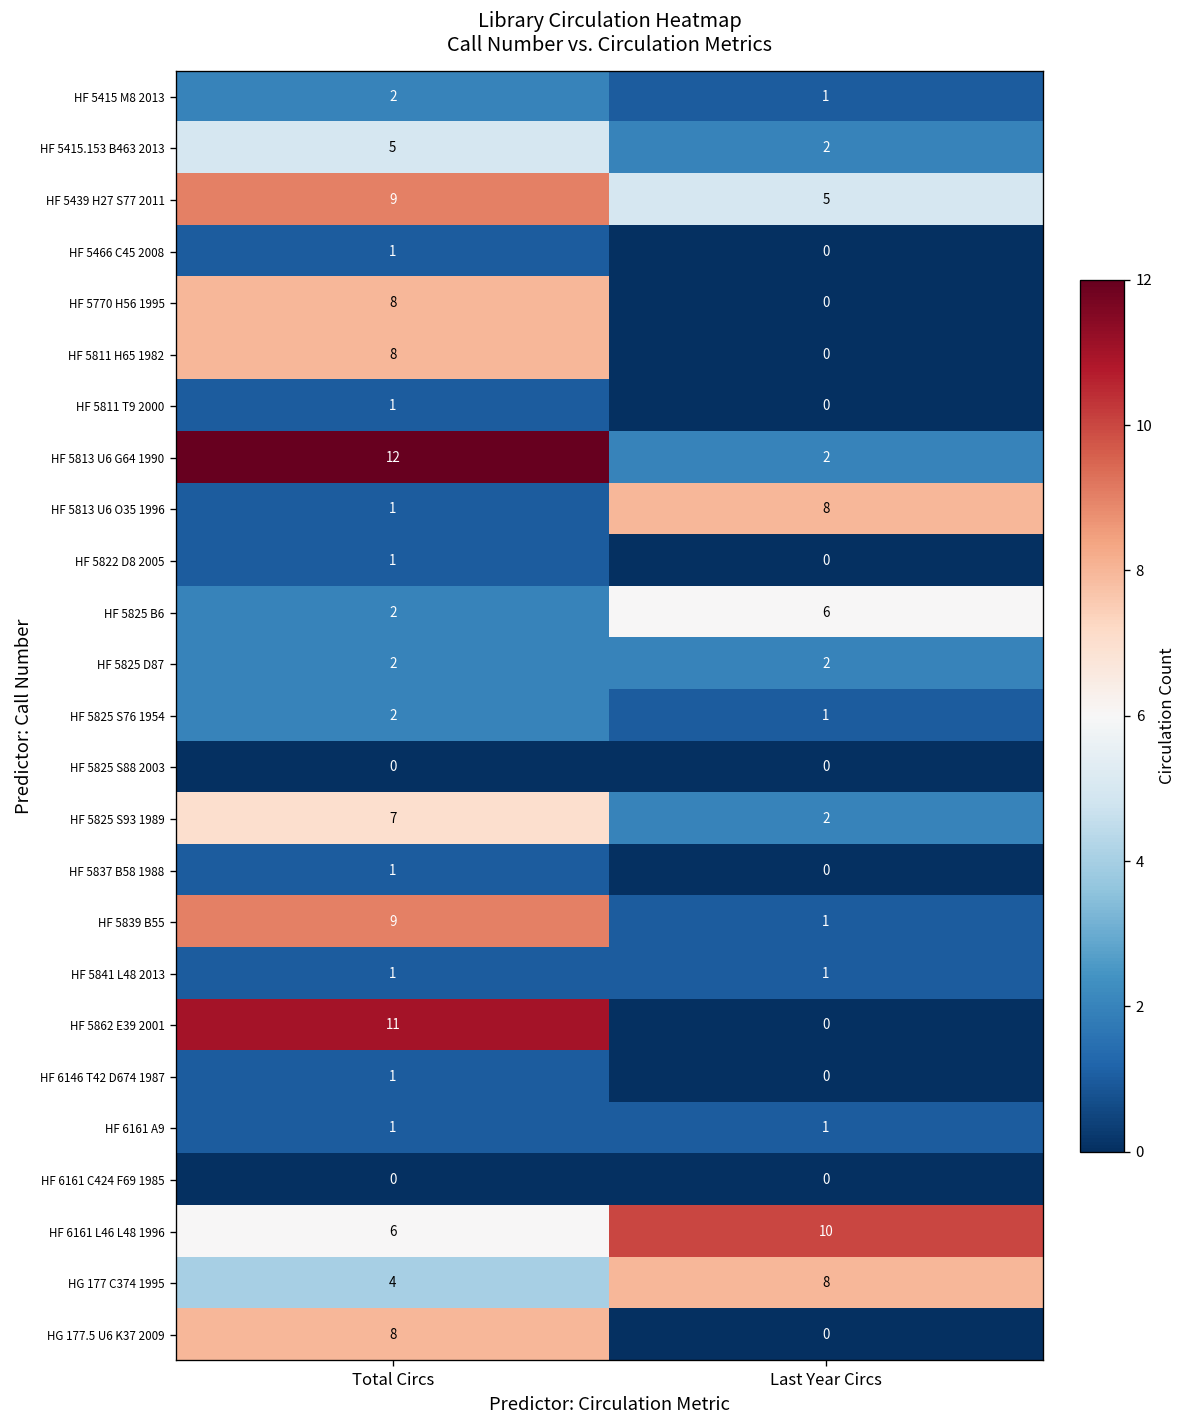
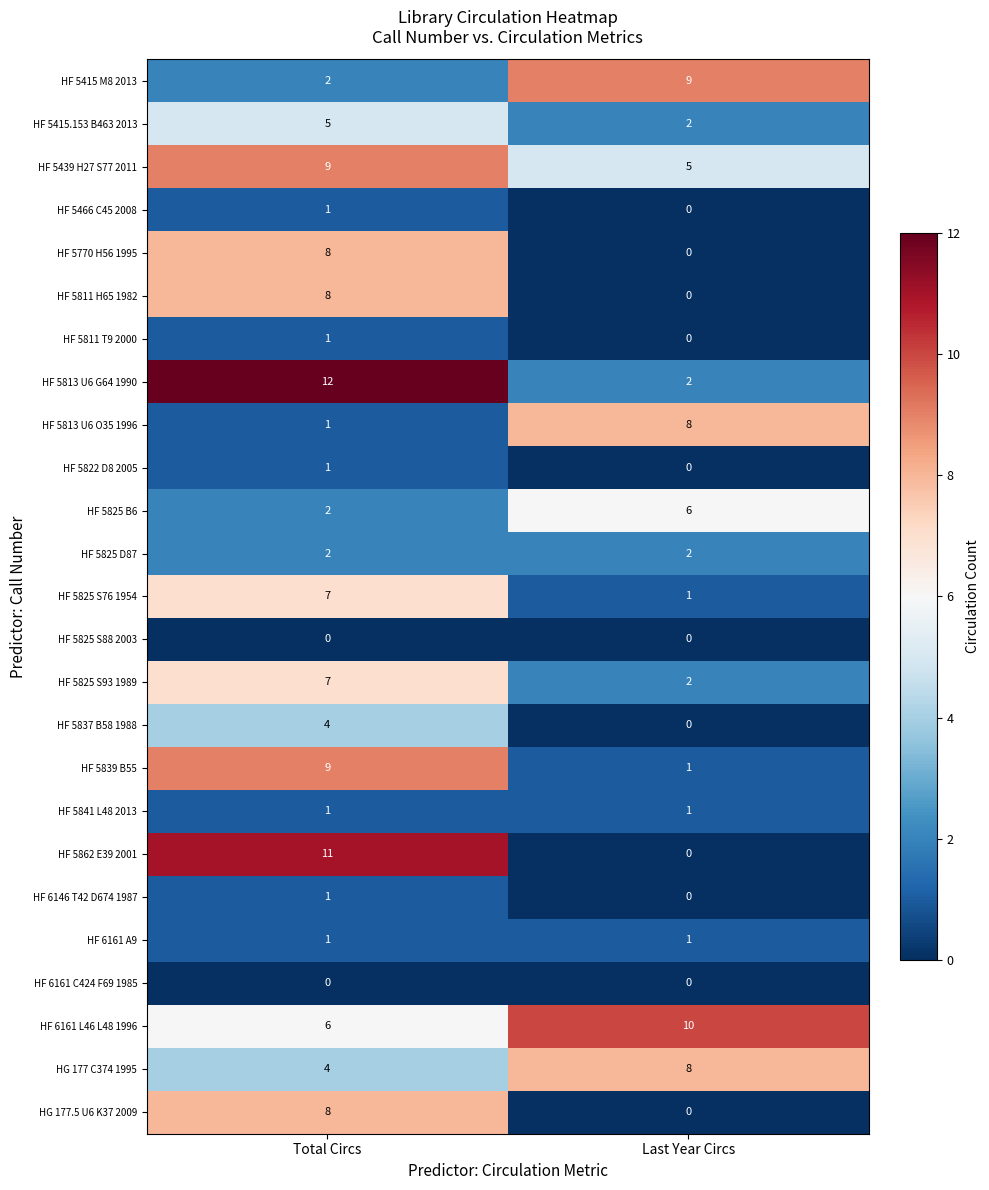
HF 5415 M8 2013, Last Year Circs: 1 -> 9
HF 5825 S76 1954, Total Circs: 2 -> 7
HF 5837 B58 1988, Total Circs: 1 -> 4
